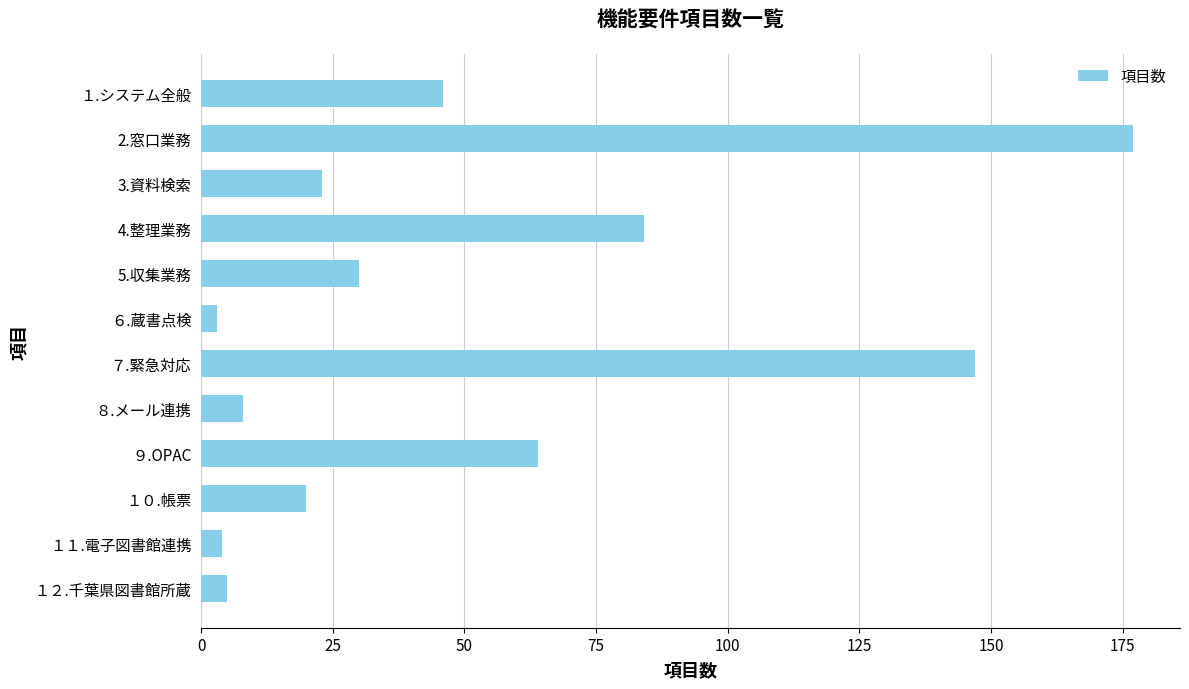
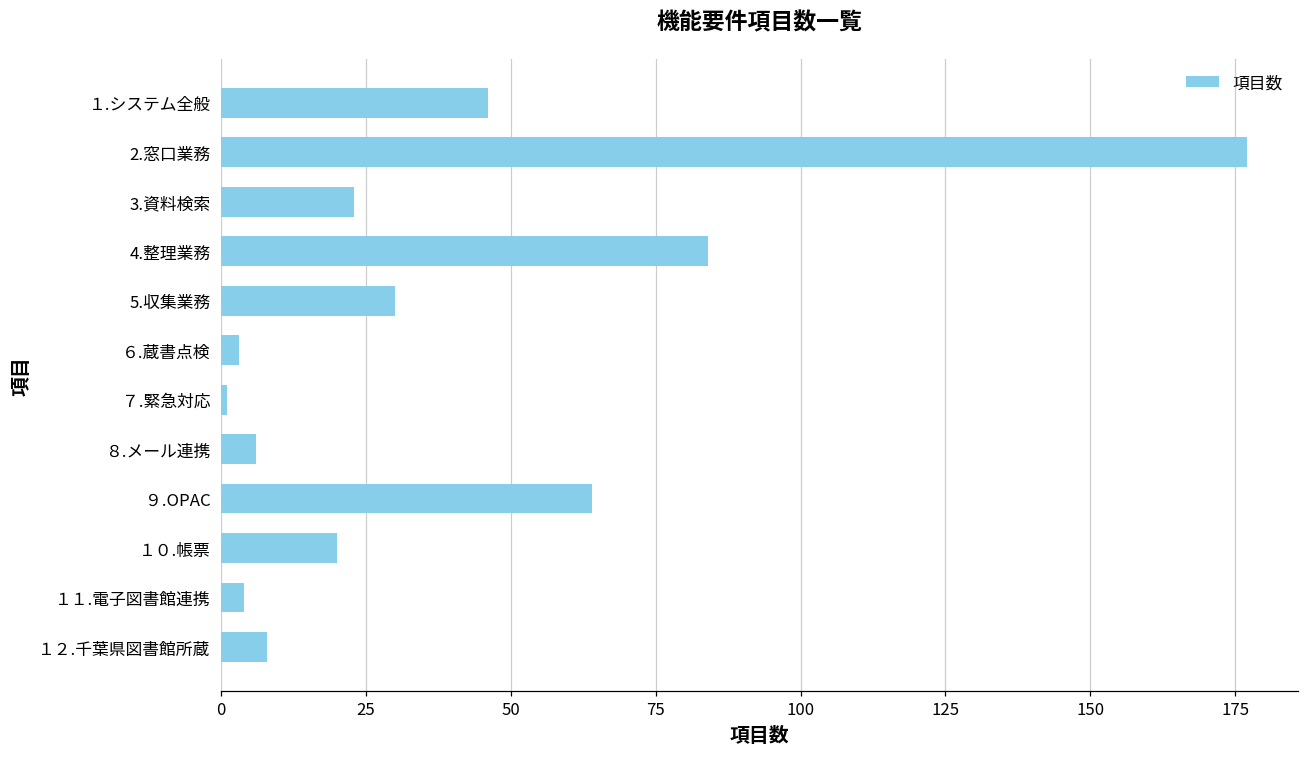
７.緊急対応: 147 -> 1
８.メール連携: 8 -> 6
１２.千葉県図書館所蔵: 5 -> 8
